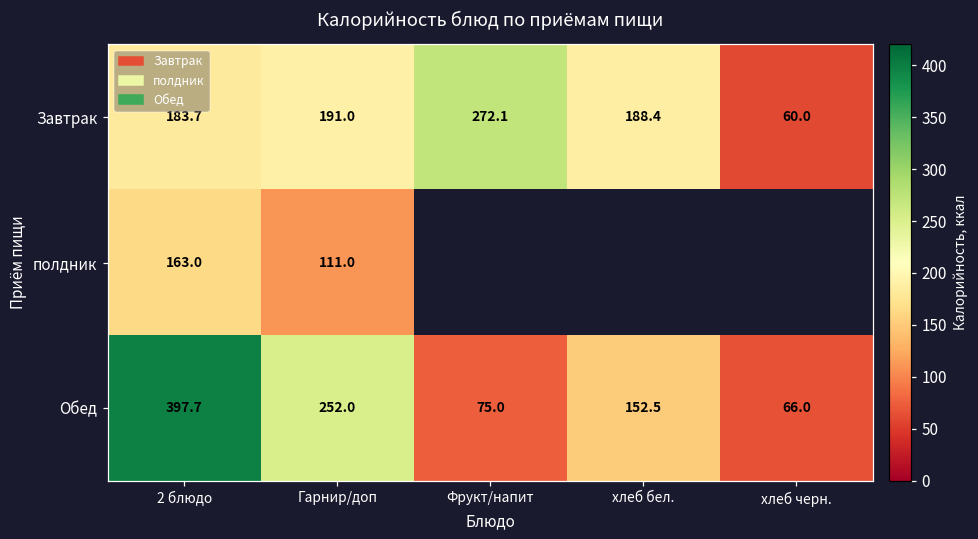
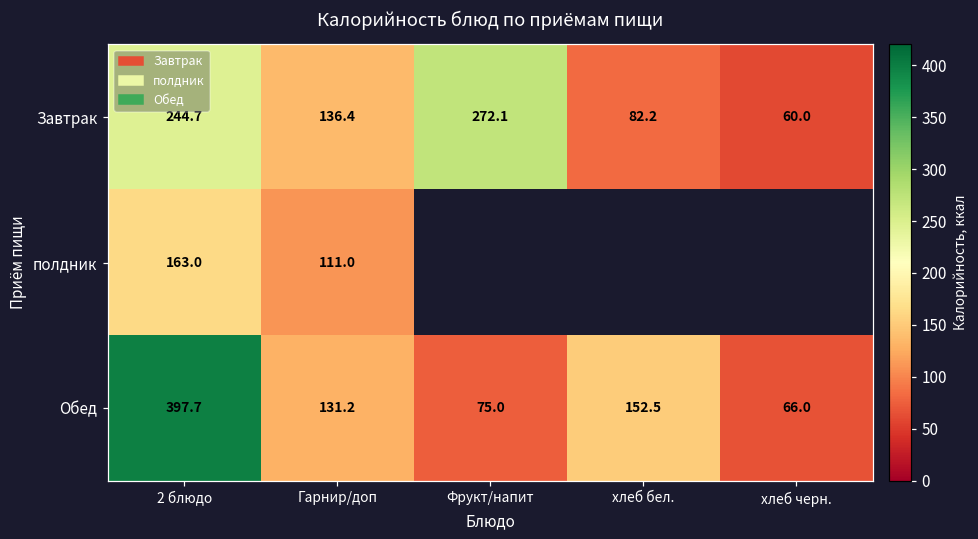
Завтрак, 2 блюдо: 183.7 -> 244.7
Завтрак, Гарнир/доп: 191.0 -> 136.4
Завтрак, хлеб бел.: 188.4 -> 82.2
Обед, Гарнир/доп: 252.0 -> 131.2
